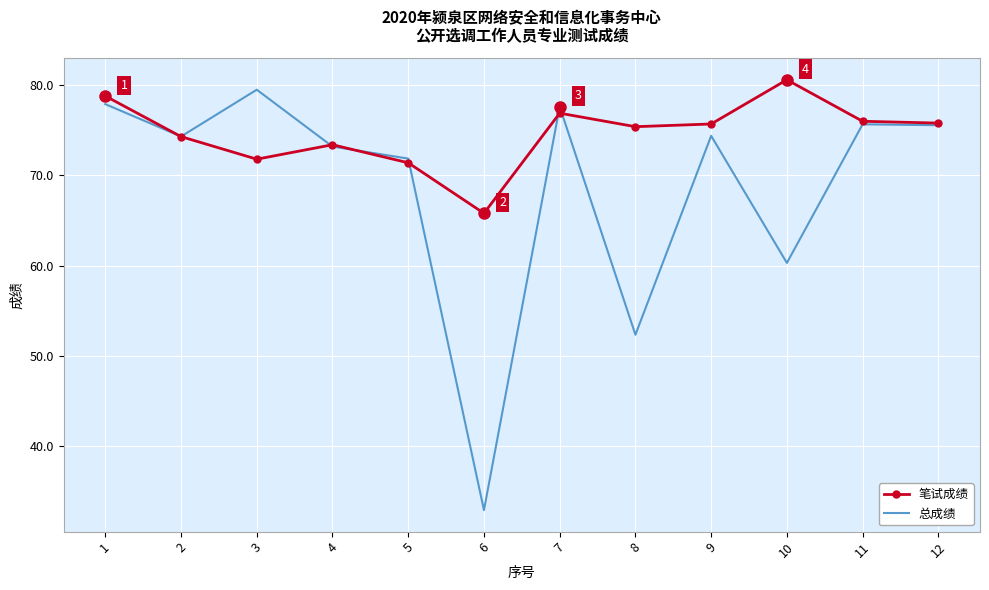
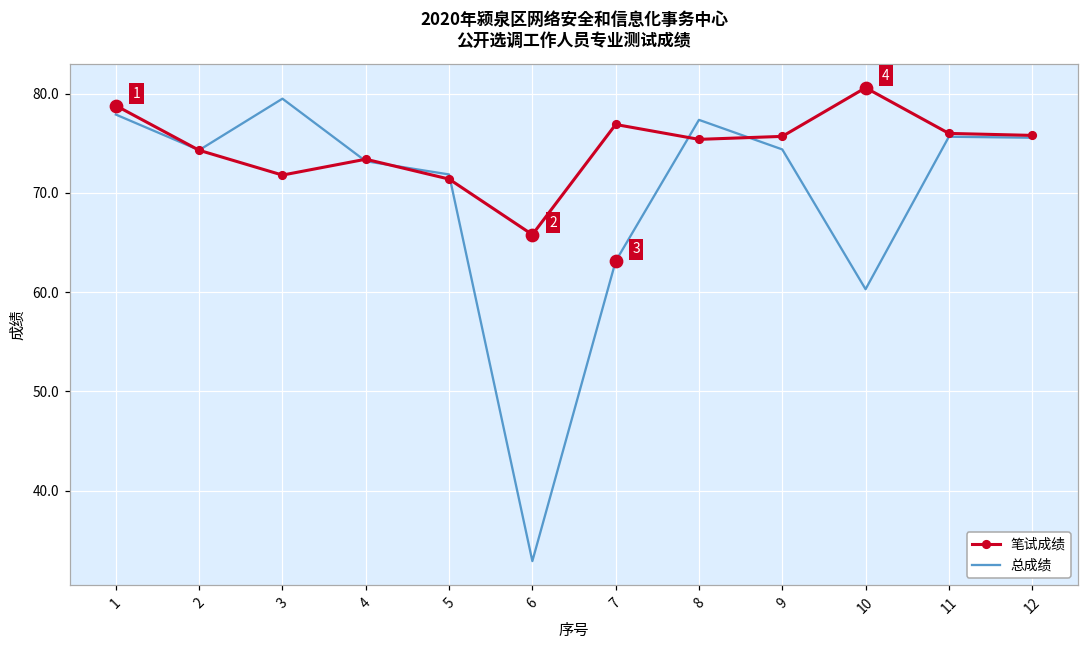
总成绩, 7: 78 -> 63
总成绩, 8: 52 -> 77
